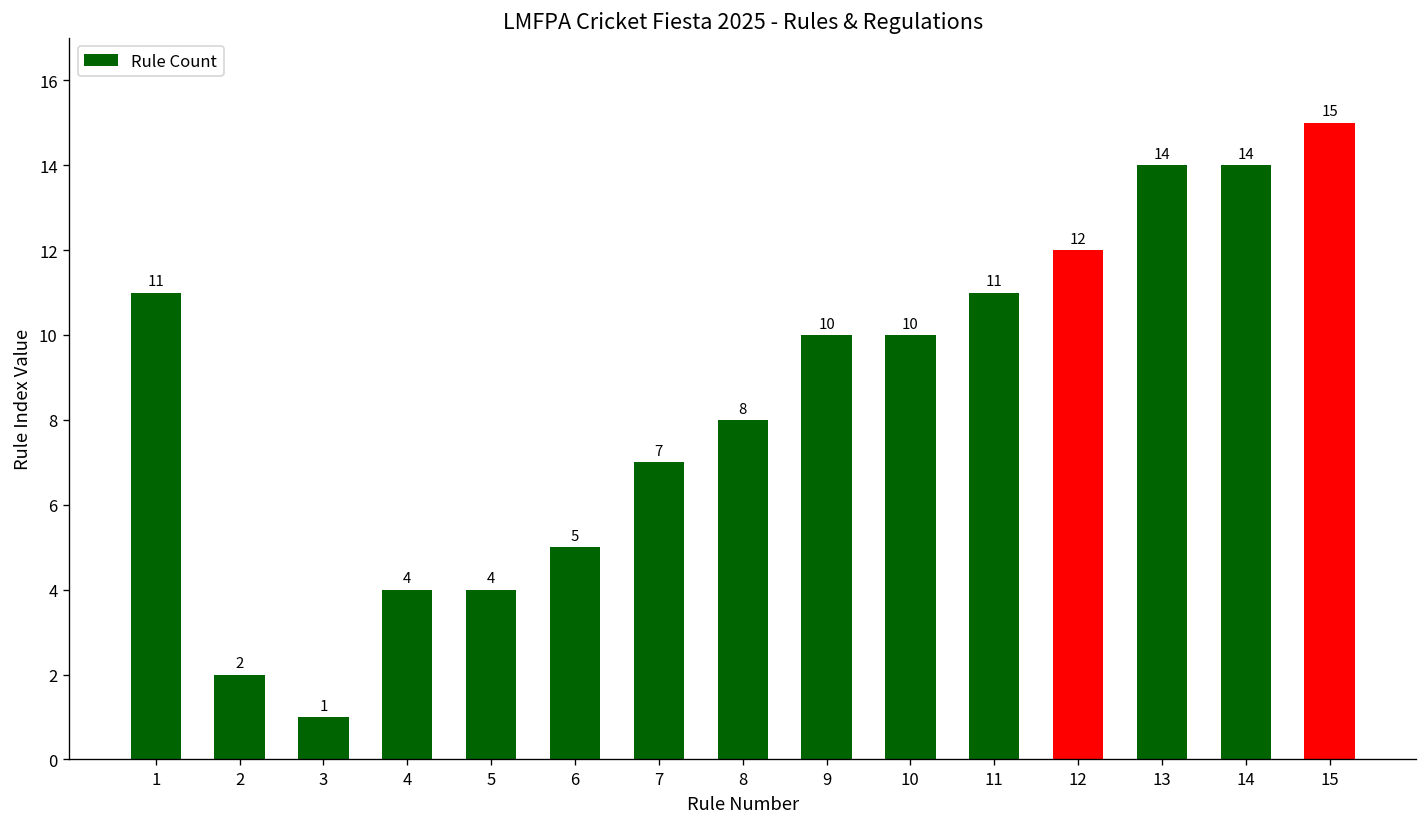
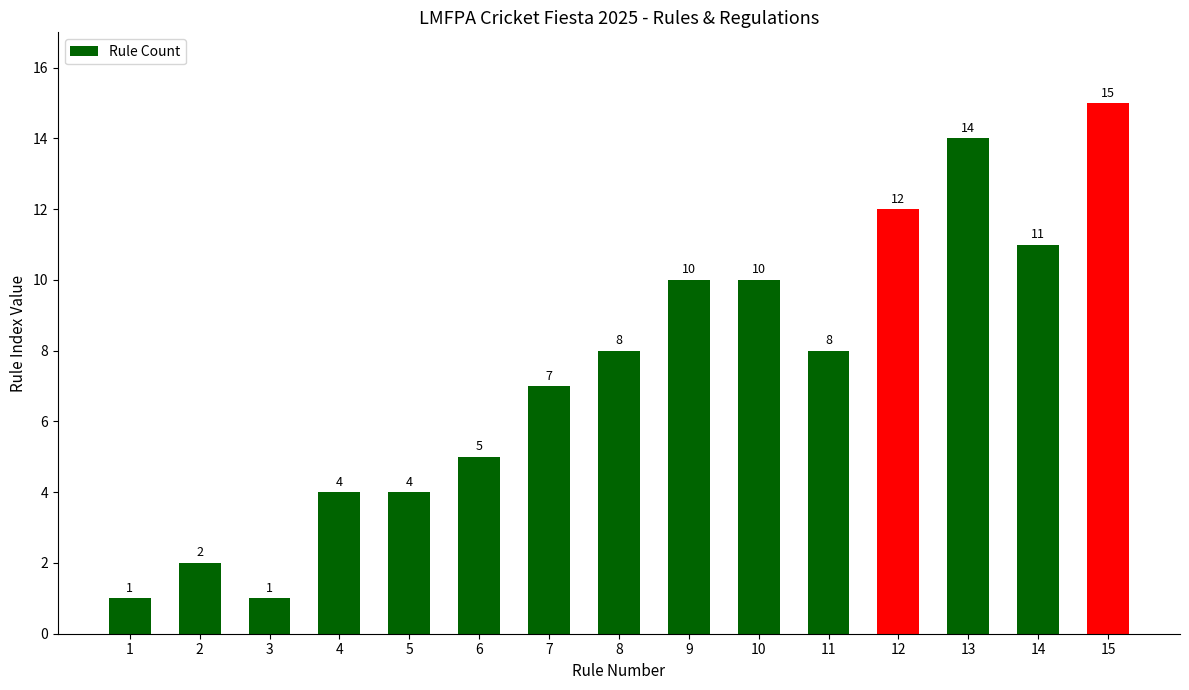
1: 11 -> 1
11: 11 -> 8
14: 14 -> 11
